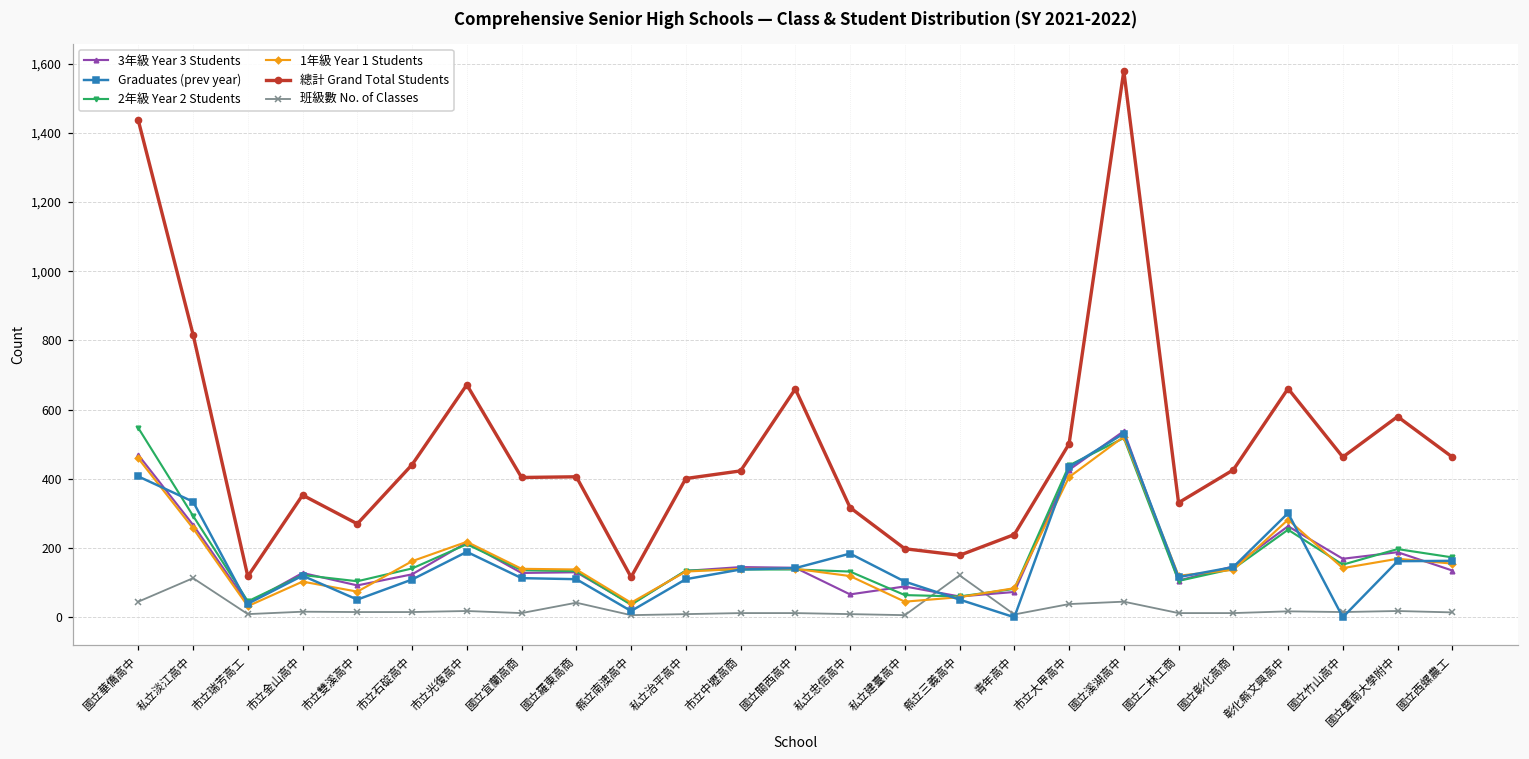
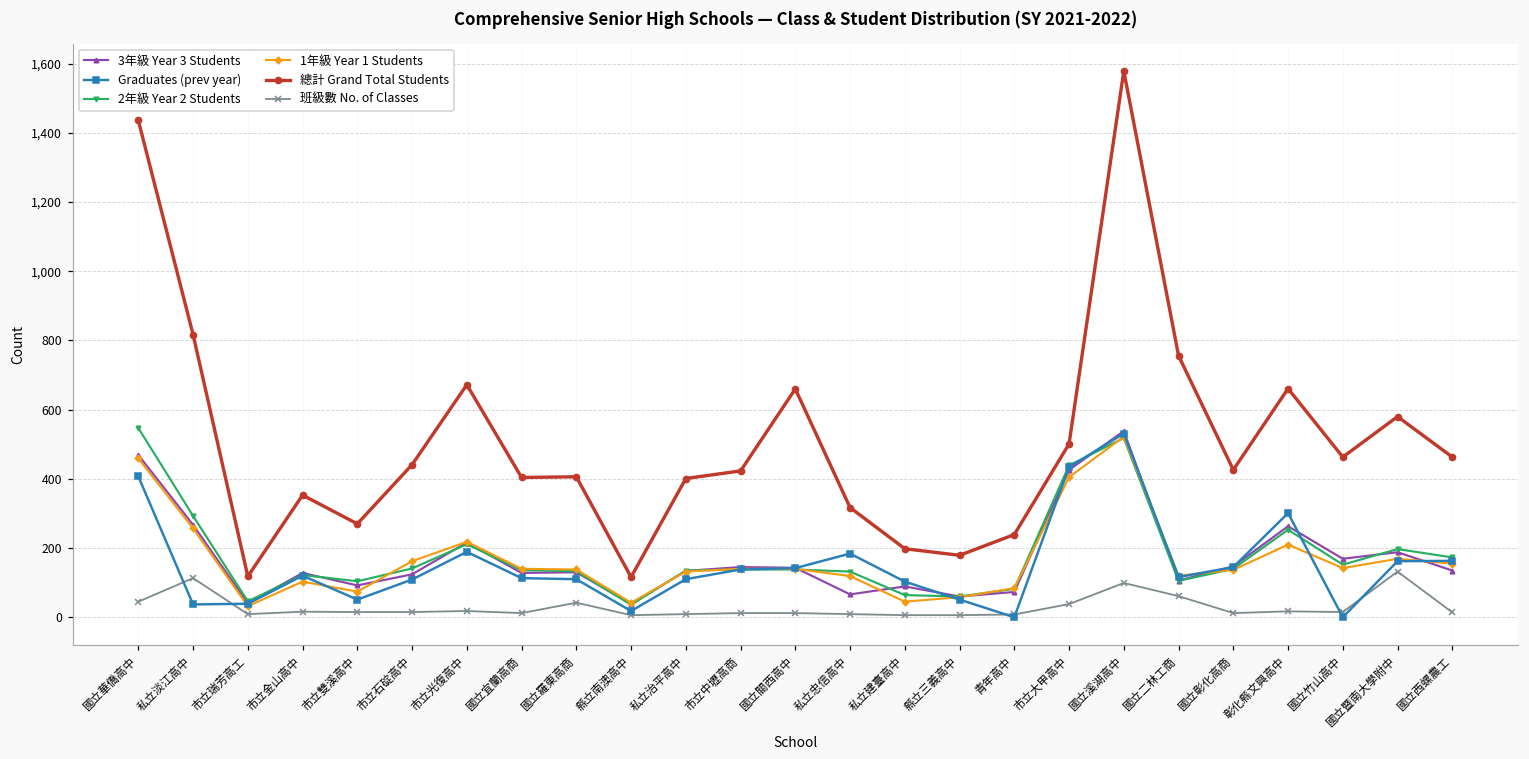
Graduates (prev year), 私立淡江高中: 330 -> 40
班級數 No. of Classes, 縣立三義高中: 120 -> 10
班級數 No. of Classes, 國立溪湖高中: 50 -> 100
總計 Grand Total Students, 國立二林工商: 330 -> 760
班級數 No. of Classes, 國立二林工商: 10 -> 60
1年級 Year 1 Students, 彰化縣文興高中: 280 -> 210
班級數 No. of Classes, 國立暨南大學附中: 20 -> 130
